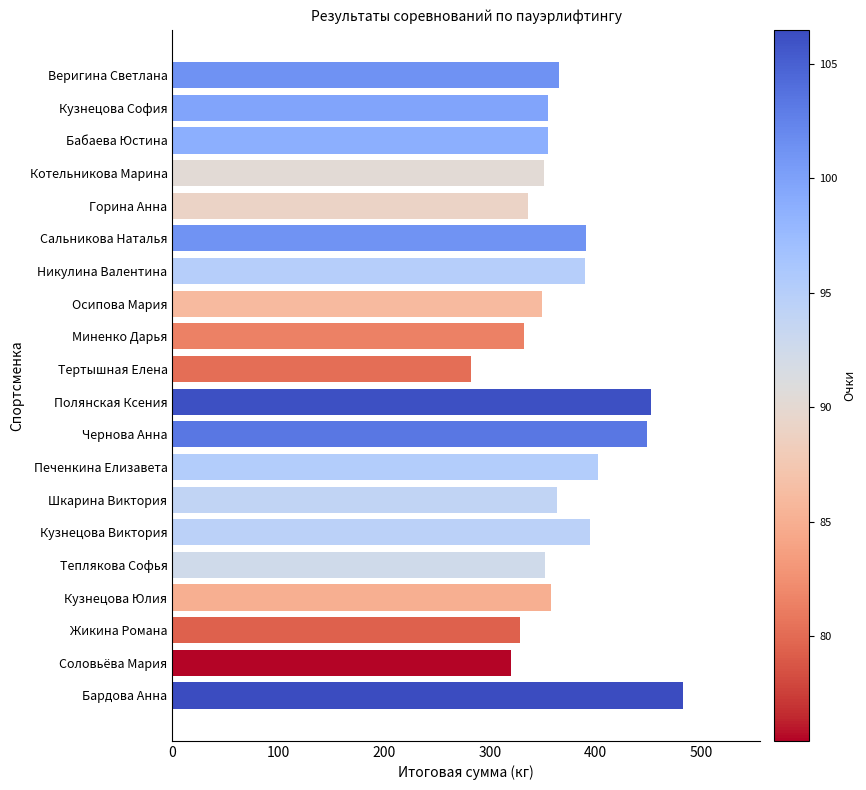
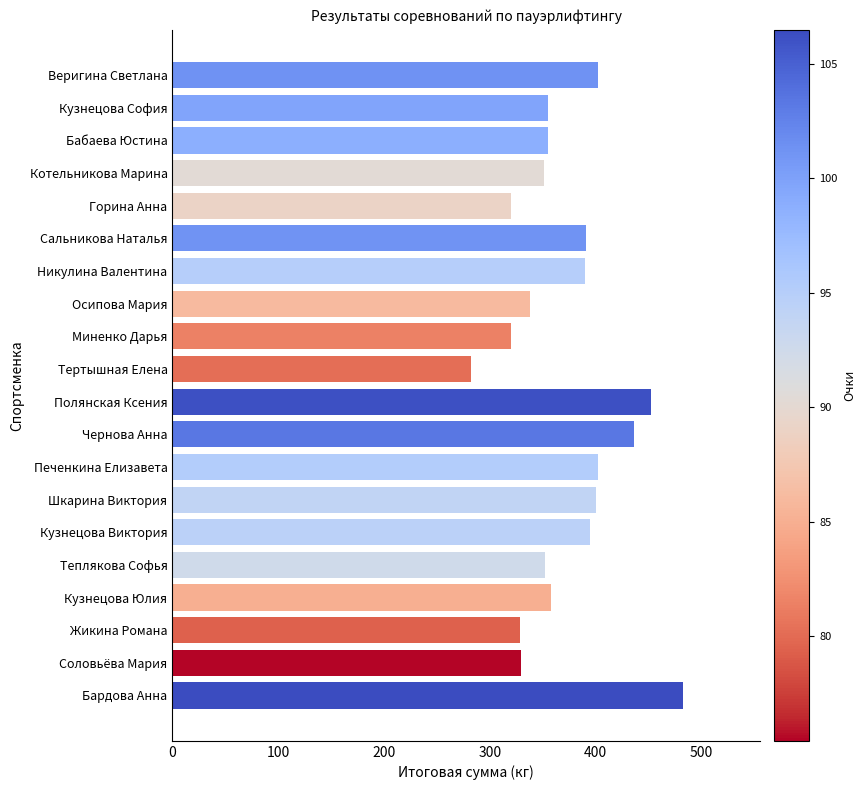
Веригина Светлана: 365 -> 402
Горина Анна: 336 -> 320
Осипова Мария: 350 -> 338
Миненко Дарья: 332 -> 320
Чернова Анна: 448 -> 436
Шкарина Виктория: 363 -> 400
Соловьёва Мария: 320 -> 329
